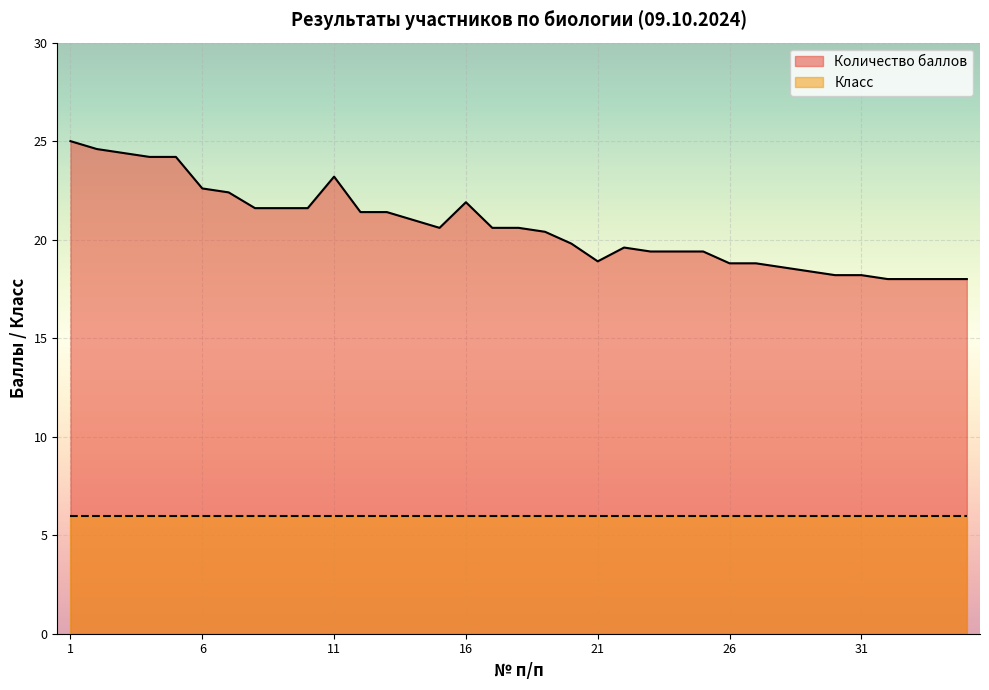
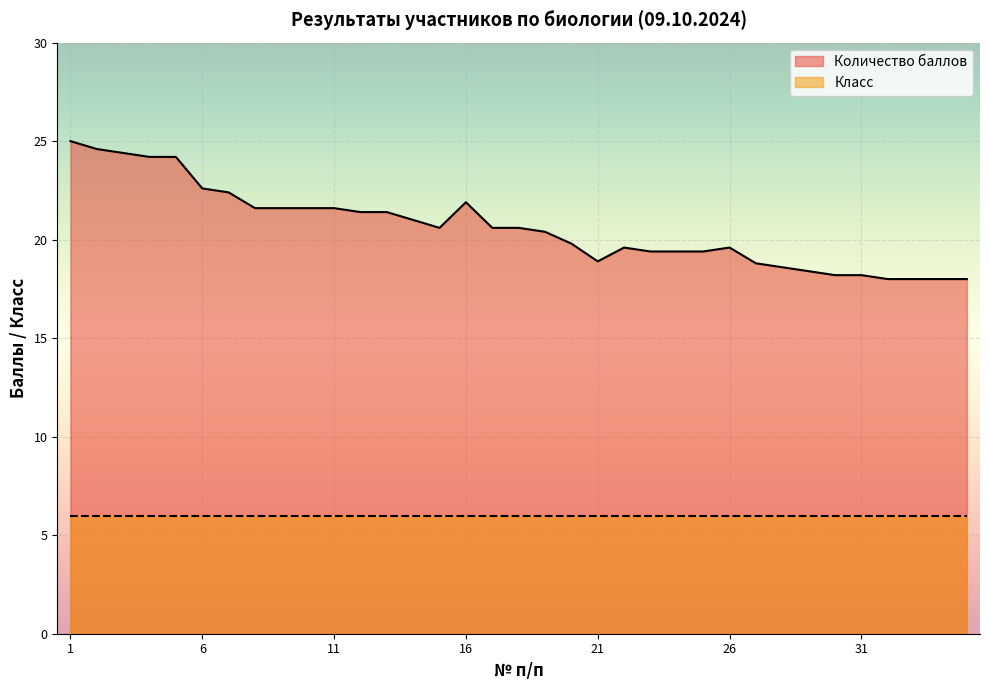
Количество баллов, 11: 23.2 -> 21.6
Количество баллов, 26: 18.8 -> 19.6
